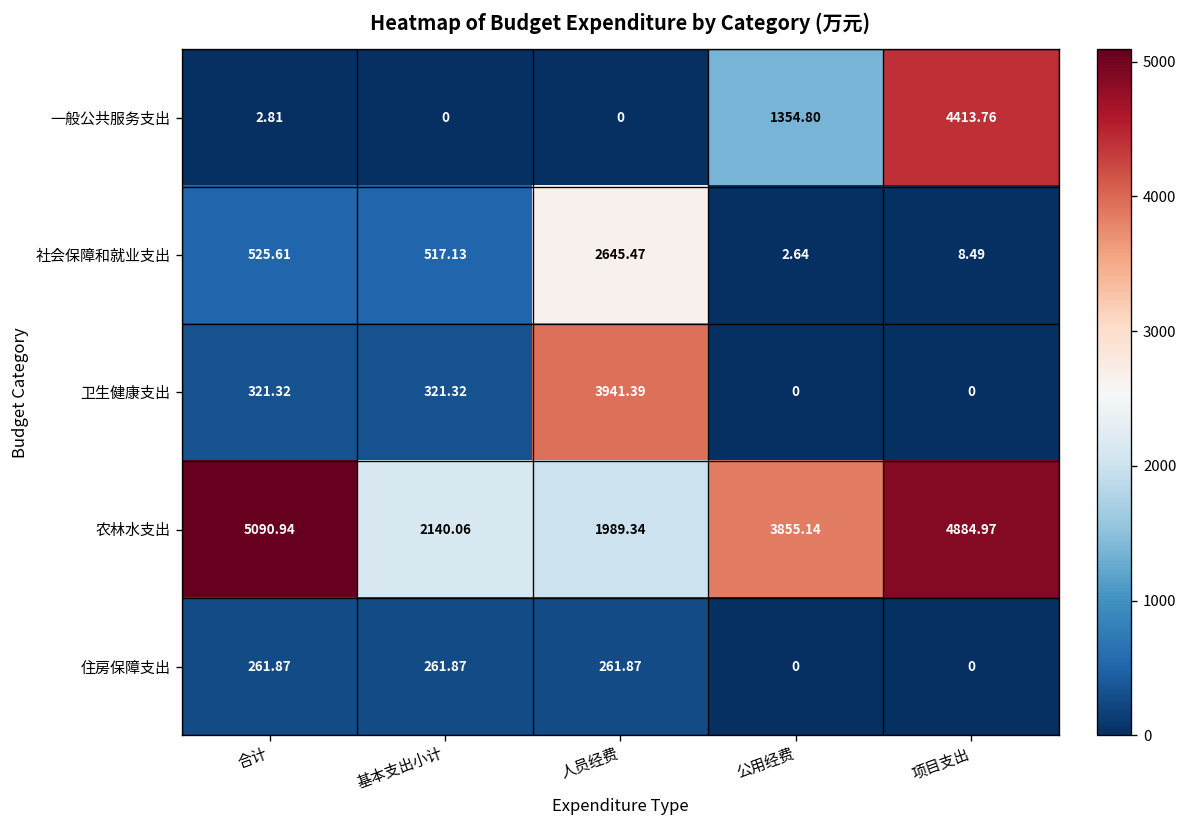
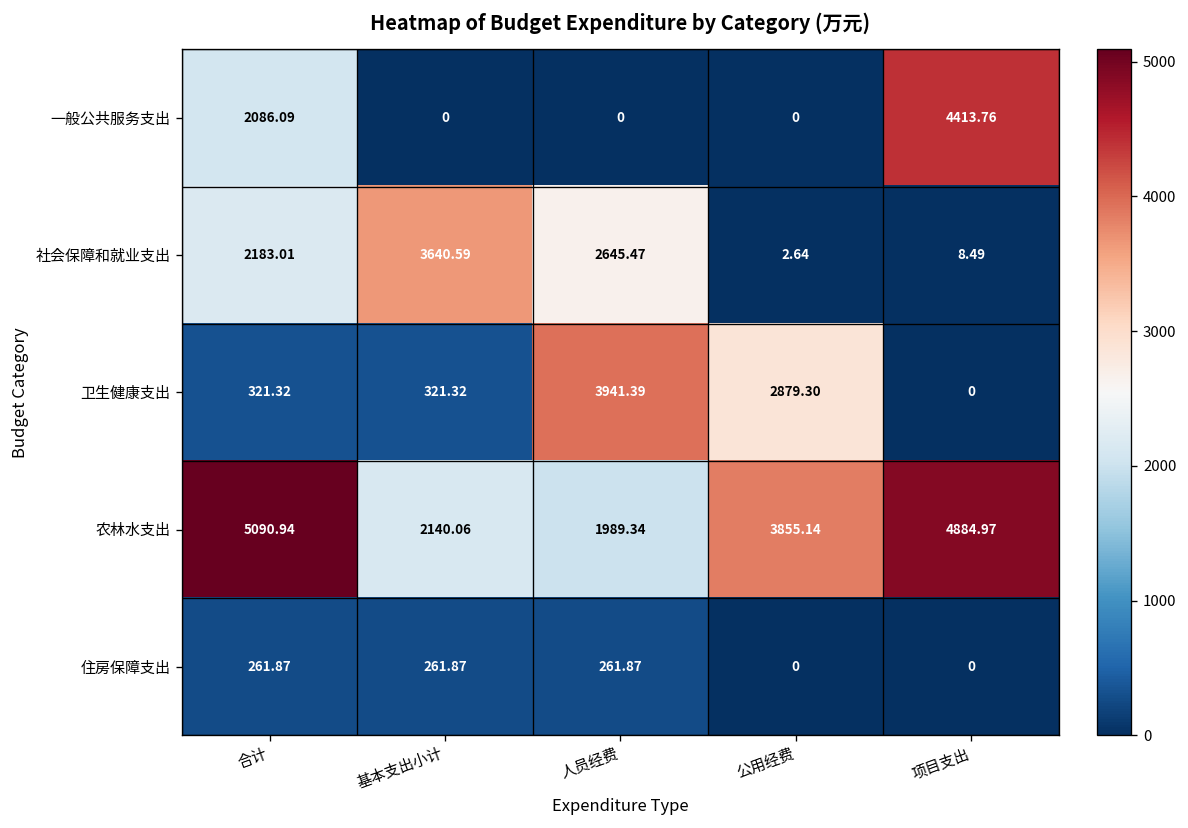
一般公共服务支出, 合计: 2.81 -> 2086.09
一般公共服务支出, 公用经费: 1354.80 -> 0
社会保障和就业支出, 合计: 525.61 -> 2183.01
社会保障和就业支出, 基本支出小计: 517.13 -> 3640.59
卫生健康支出, 公用经费: 0 -> 2879.30
